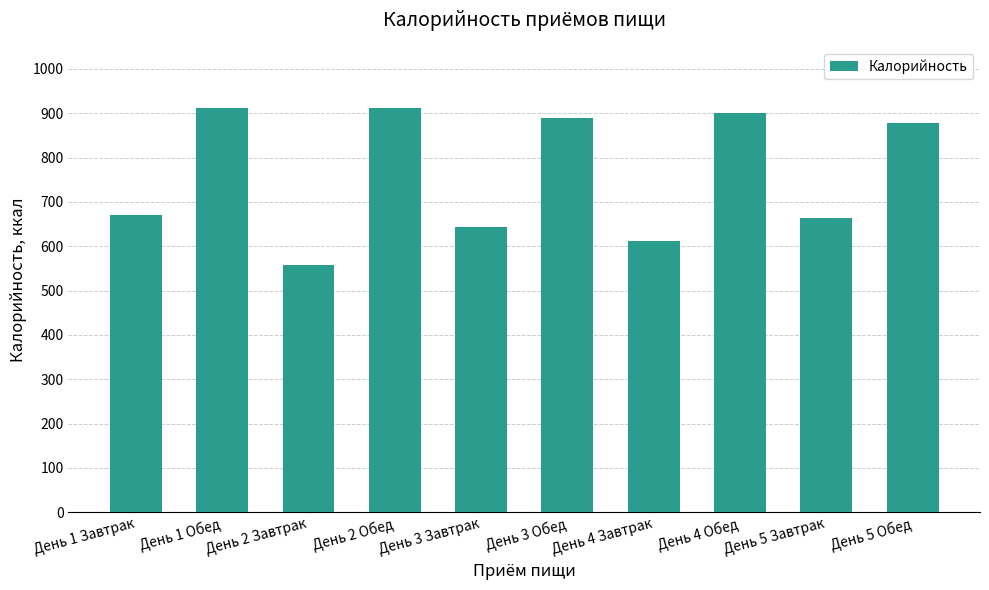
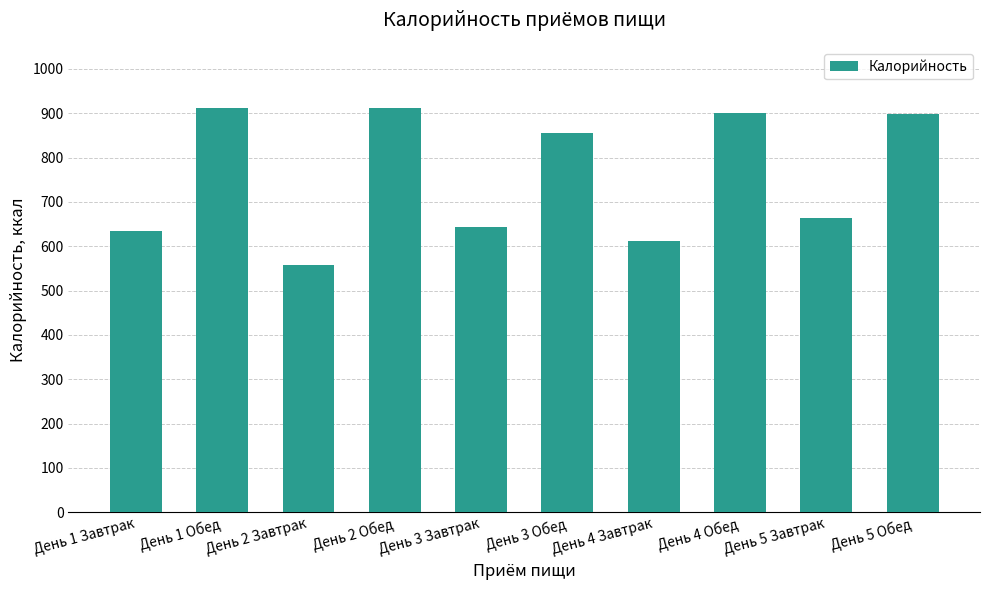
День 1 Завтрак: 670 -> 640
День 3 Обед: 890 -> 860
День 5 Обед: 880 -> 900
